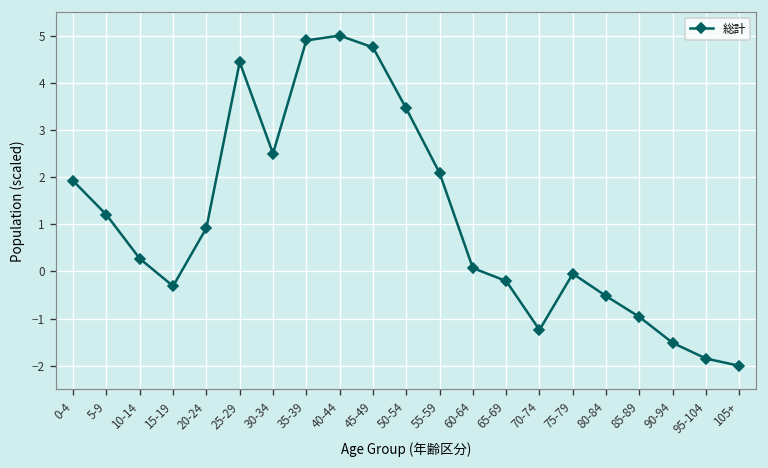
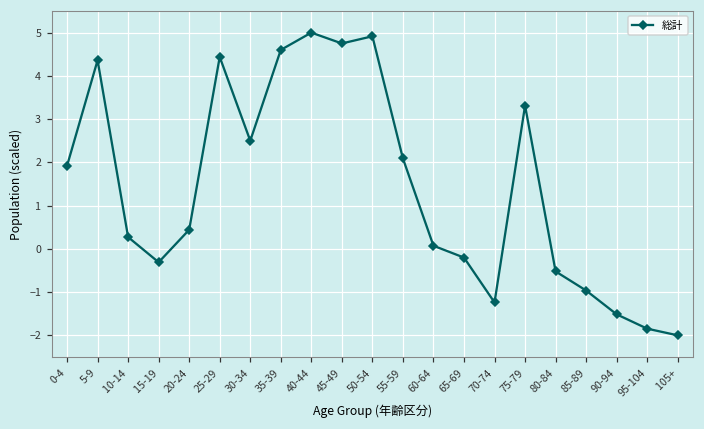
5-9: 1.2 -> 4.4
20-24: 0.9 -> 0.4
35-39: 4.9 -> 4.6
50-54: 3.5 -> 4.9
75-79: 0.0 -> 3.3
